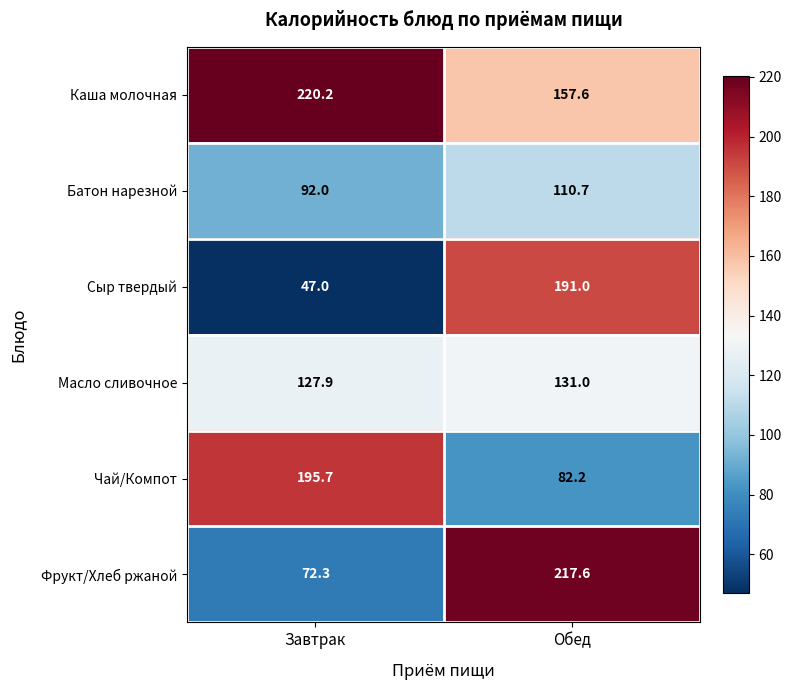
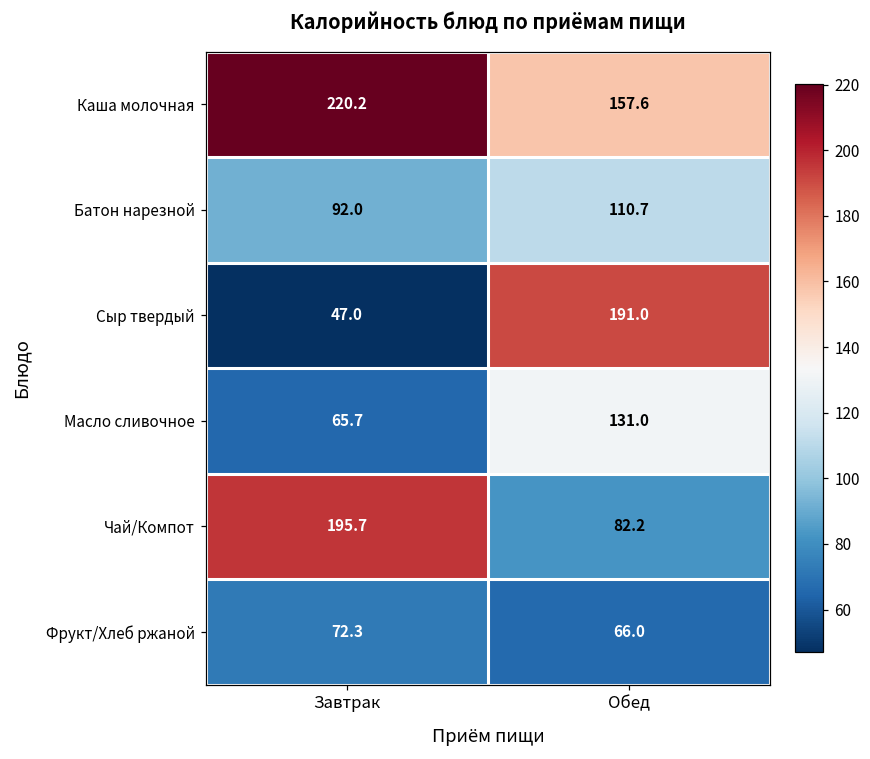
Масло сливочное, Завтрак: 127.9 -> 65.7
Фрукт/Хлеб ржаной, Обед: 217.6 -> 66.0
